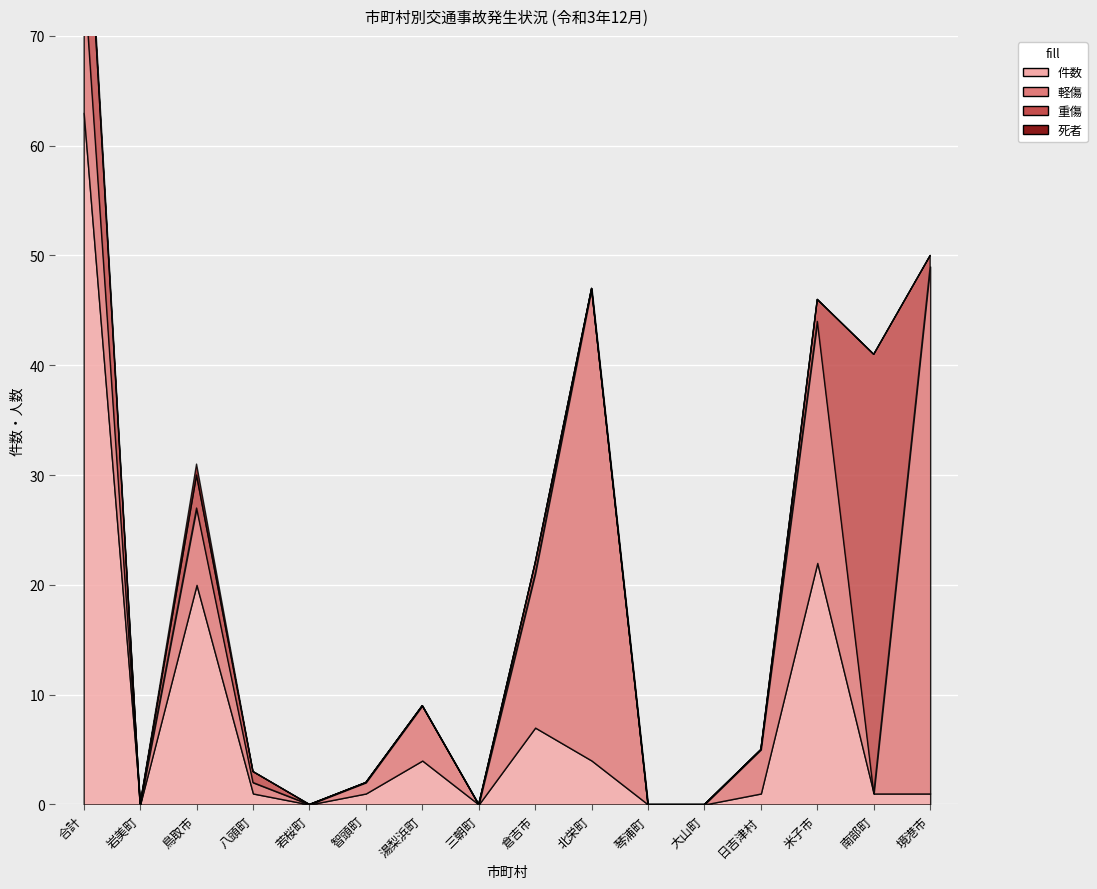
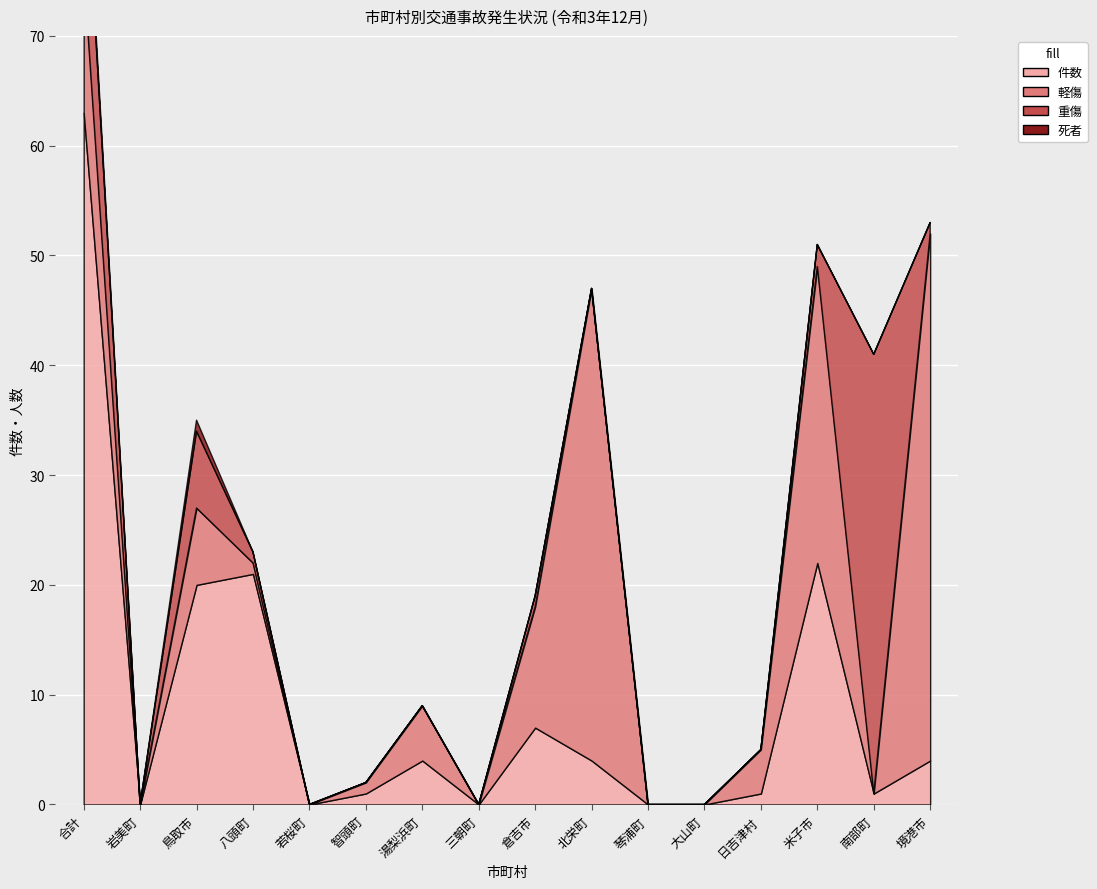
重傷, 鳥取市: 3 -> 7
件数, 八頭町: 1 -> 21
軽傷, 倉吉市: 14 -> 11
軽傷, 米子市: 22 -> 27
件数, 境港市: 1 -> 4
